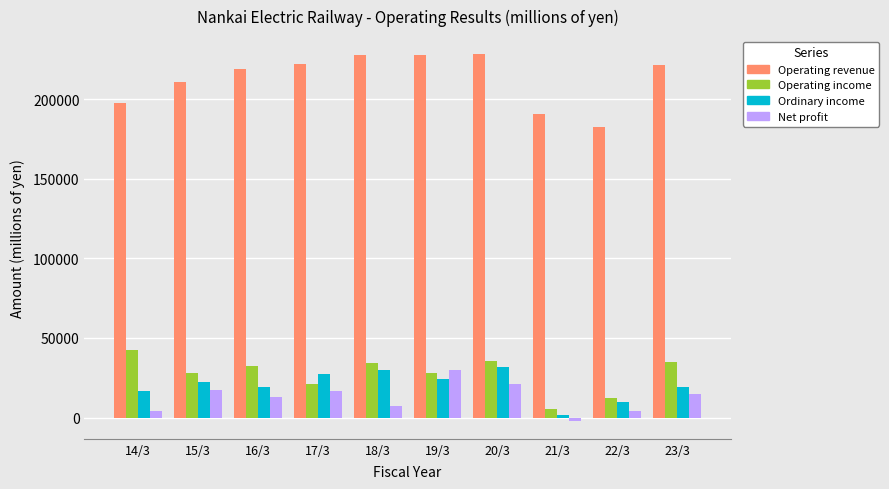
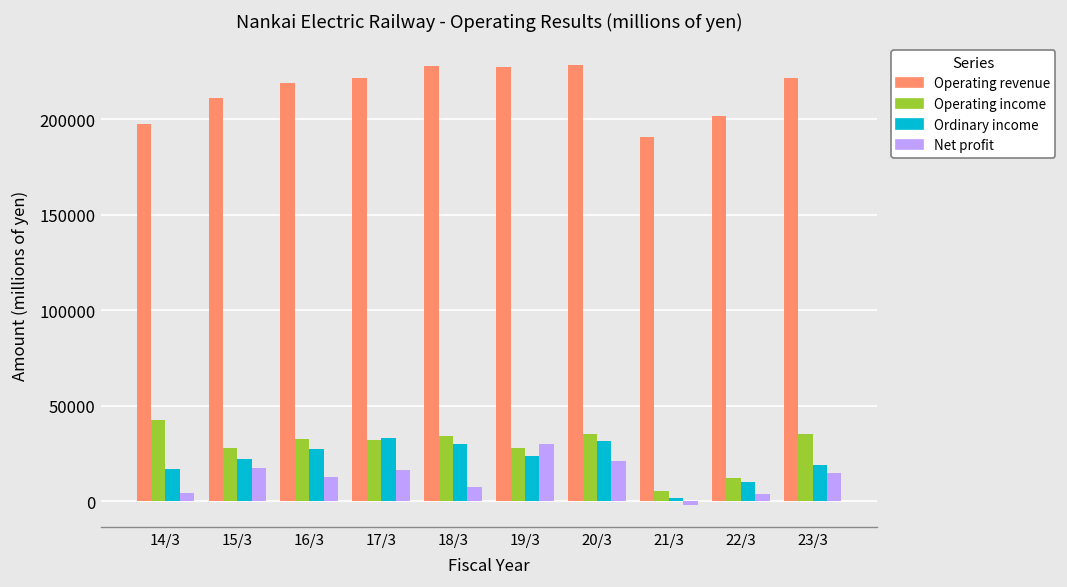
Ordinary income, 16/3: 19000 -> 27000
Operating income, 17/3: 21000 -> 32000
Ordinary income, 17/3: 27000 -> 33000
Operating revenue, 22/3: 183000 -> 202000
